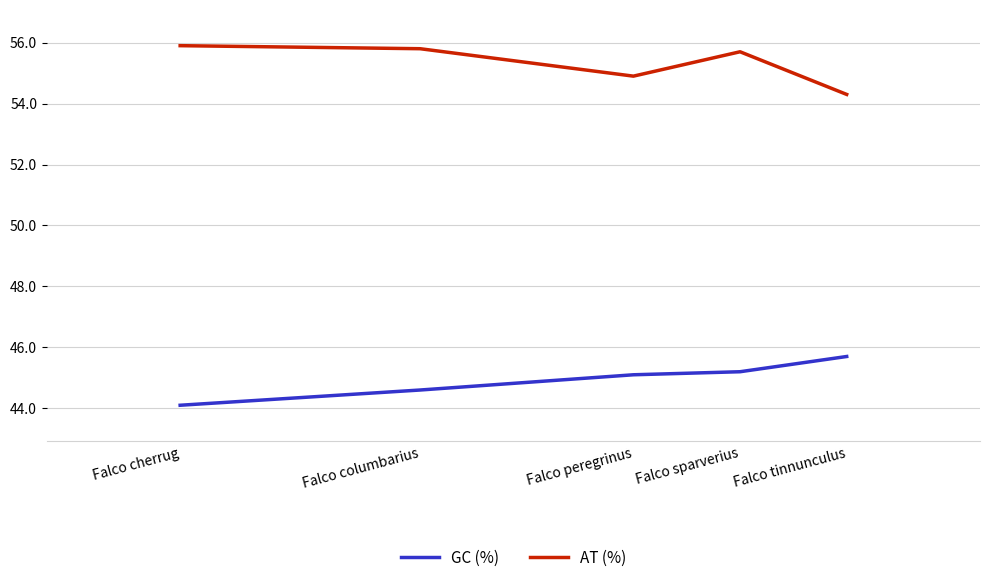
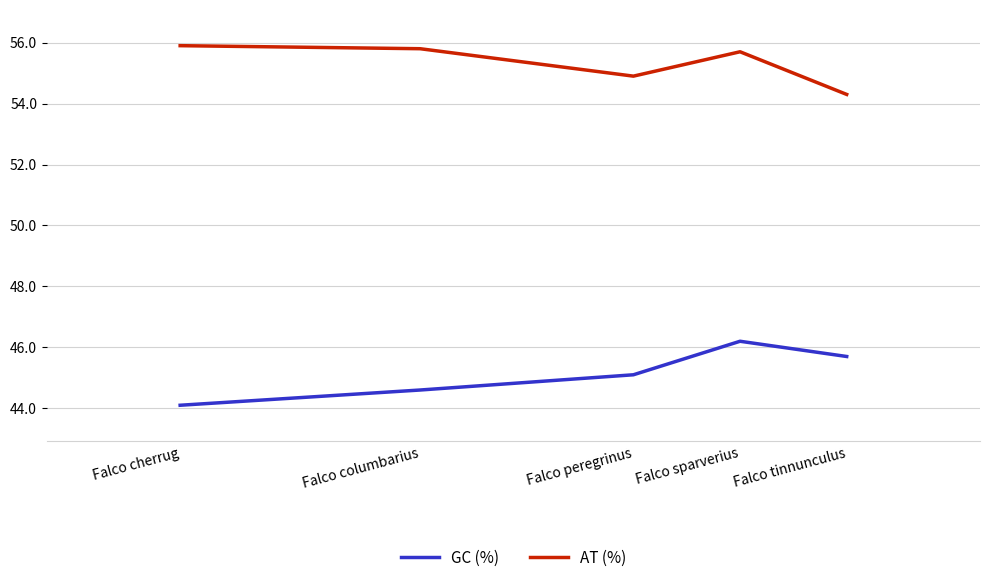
GC (%), Falco sparverius: 45.2 -> 46.2
